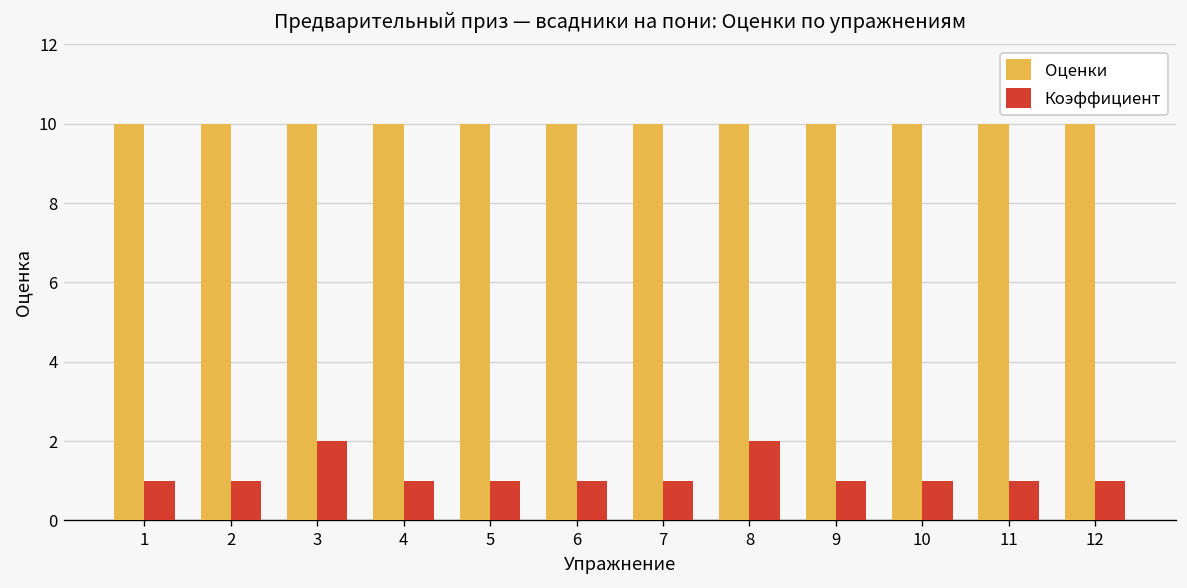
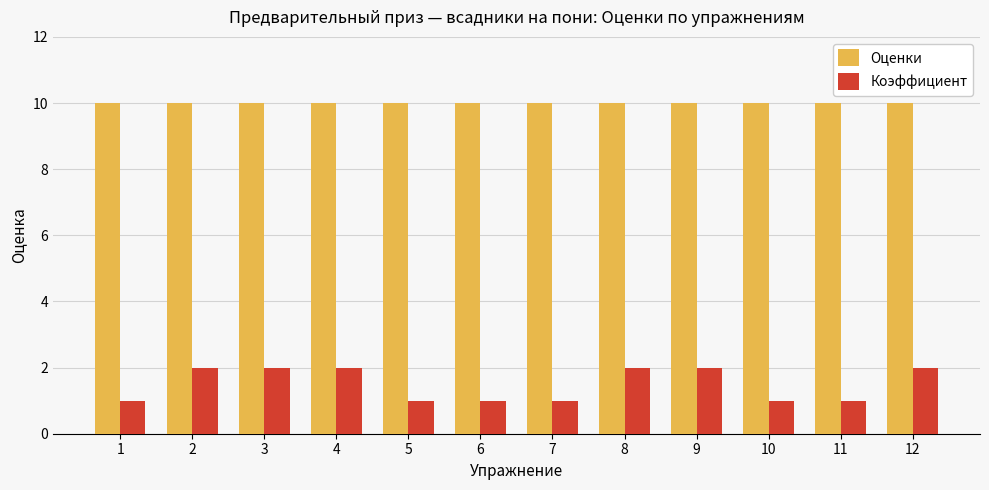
Коэффициент, 2: 1 -> 2
Коэффициент, 4: 1 -> 2
Коэффициент, 9: 1 -> 2
Коэффициент, 12: 1 -> 2
